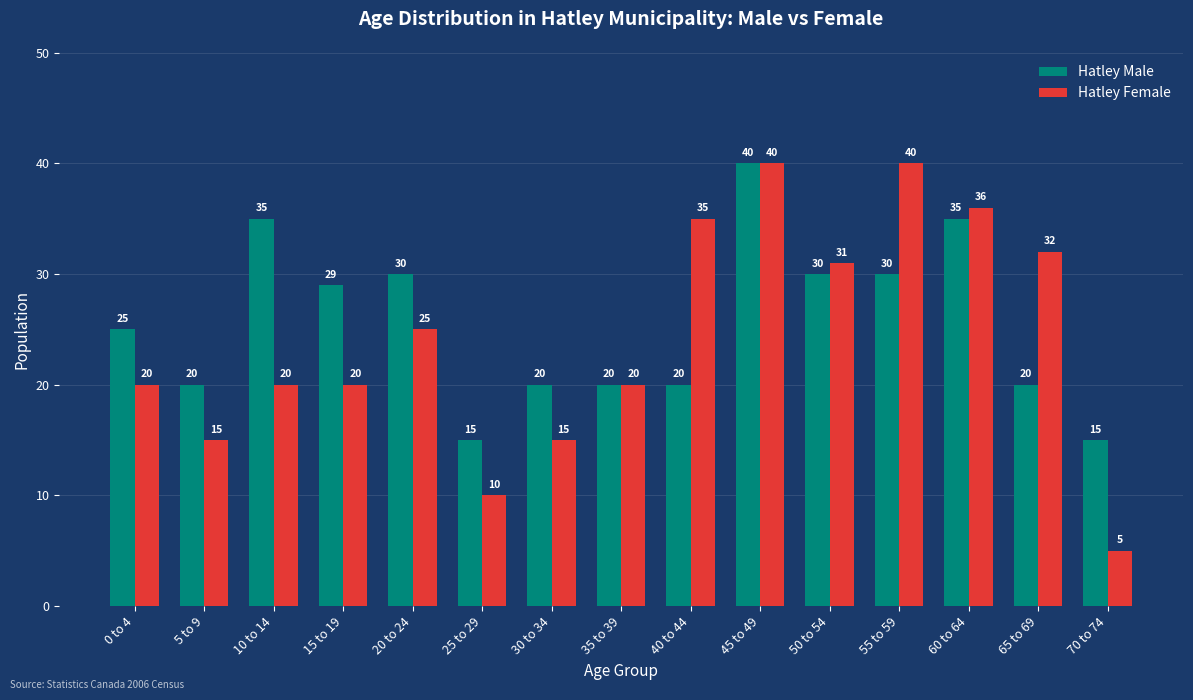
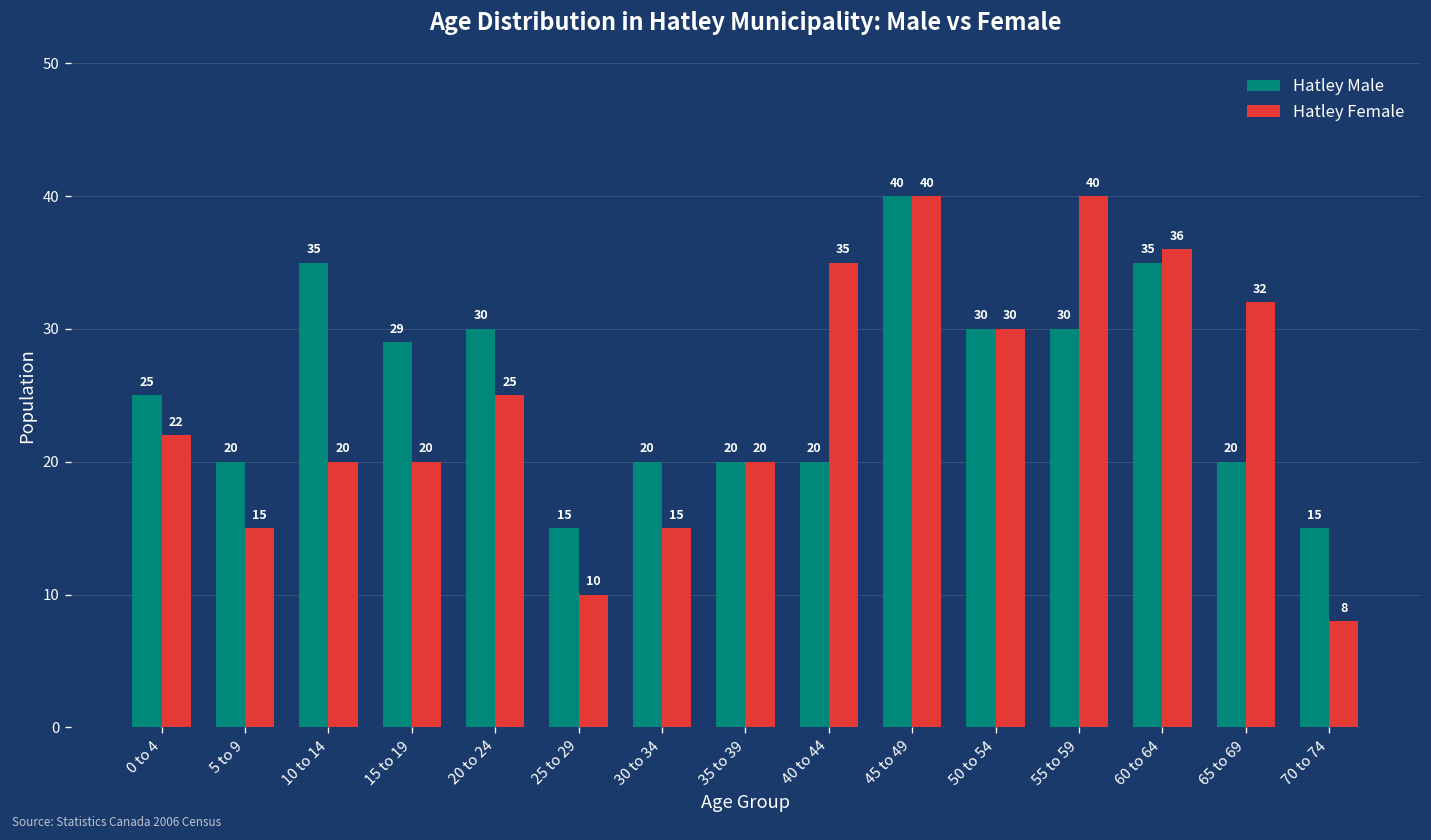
Hatley Female, 0 to 4: 20 -> 22
Hatley Female, 50 to 54: 31 -> 30
Hatley Female, 70 to 74: 5 -> 8
